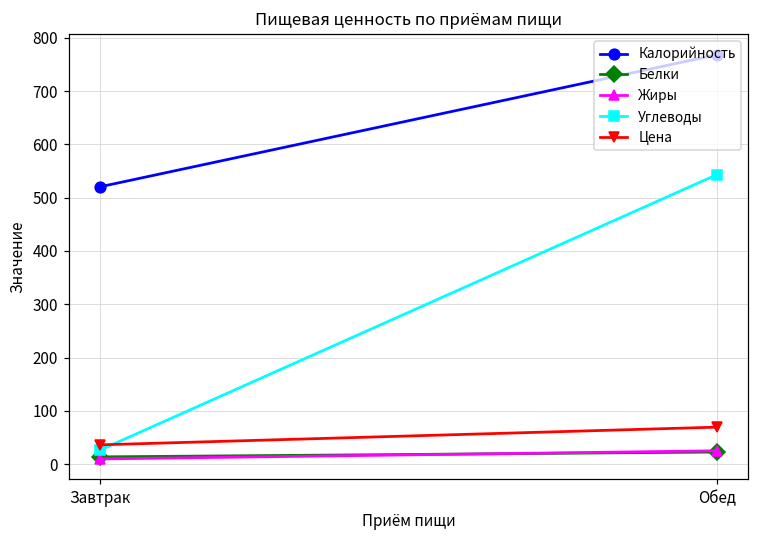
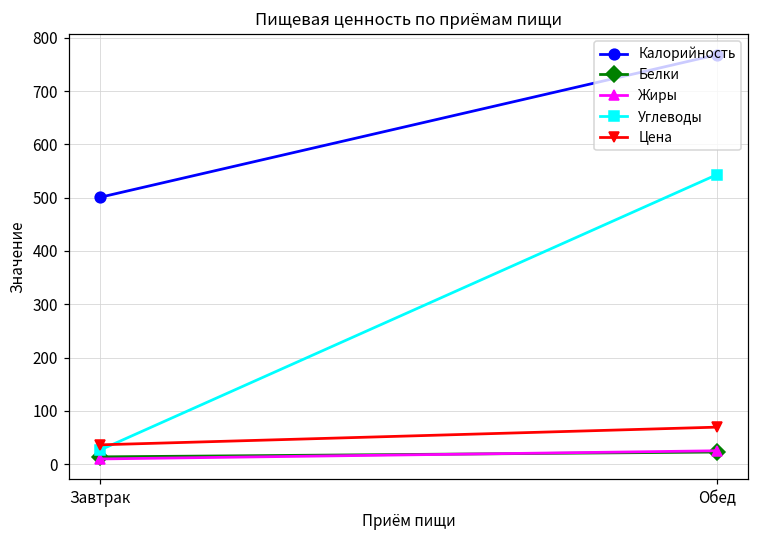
Калорийность, Завтрак: 520 -> 500
